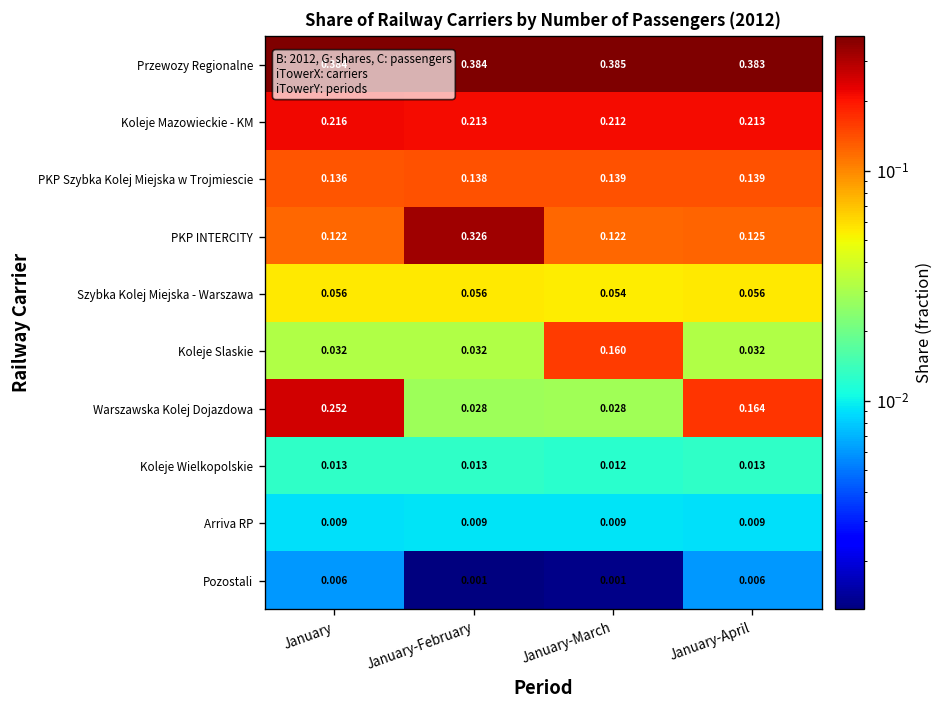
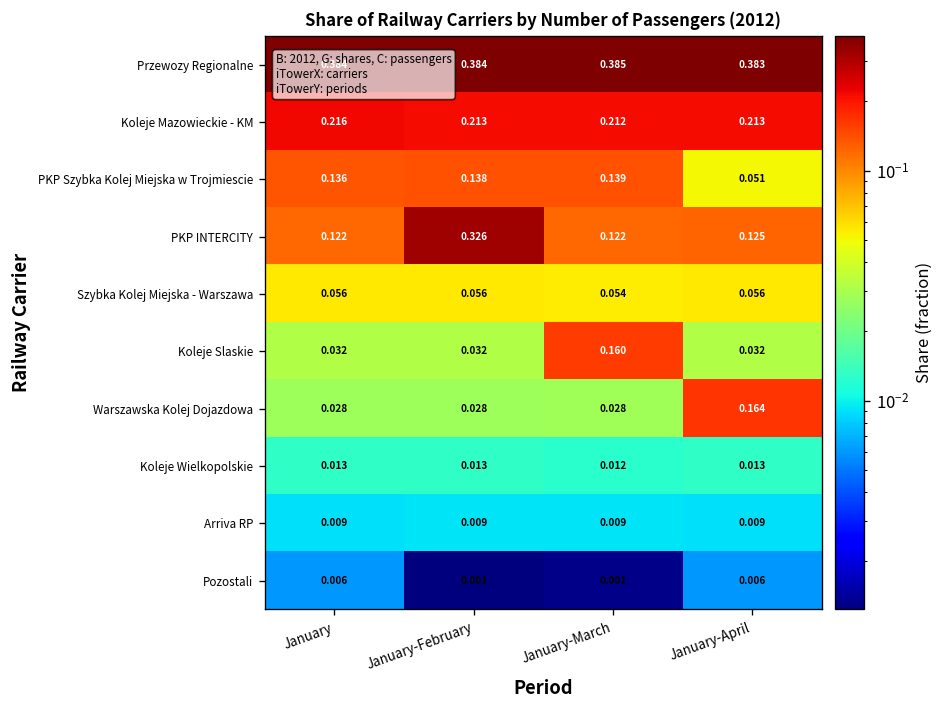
PKP Szybka Kolej Miejska w Trojmiescie, January-April: 0.139 -> 0.051
Warszawska Kolej Dojazdowa, January: 0.252 -> 0.028
